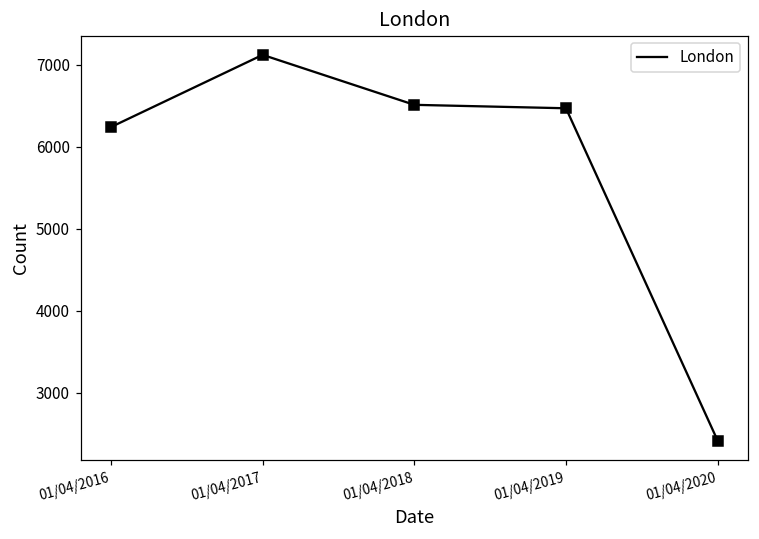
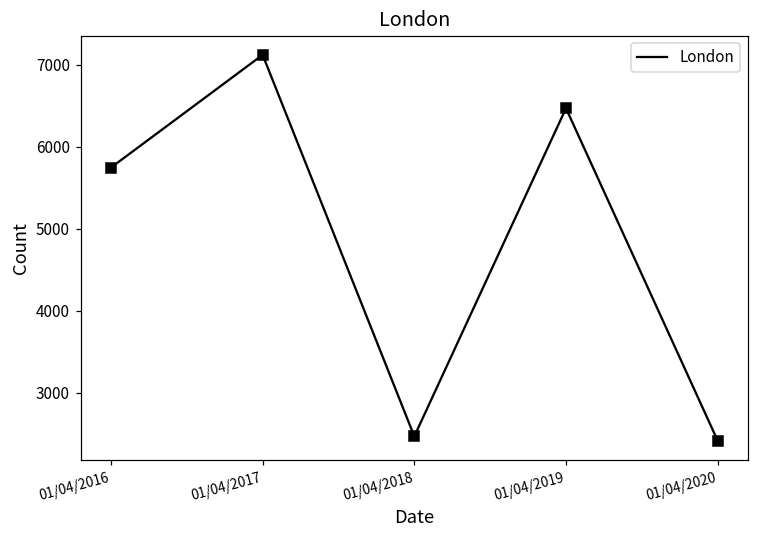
01/04/2016: 6200 -> 5700
01/04/2018: 6500 -> 2500
